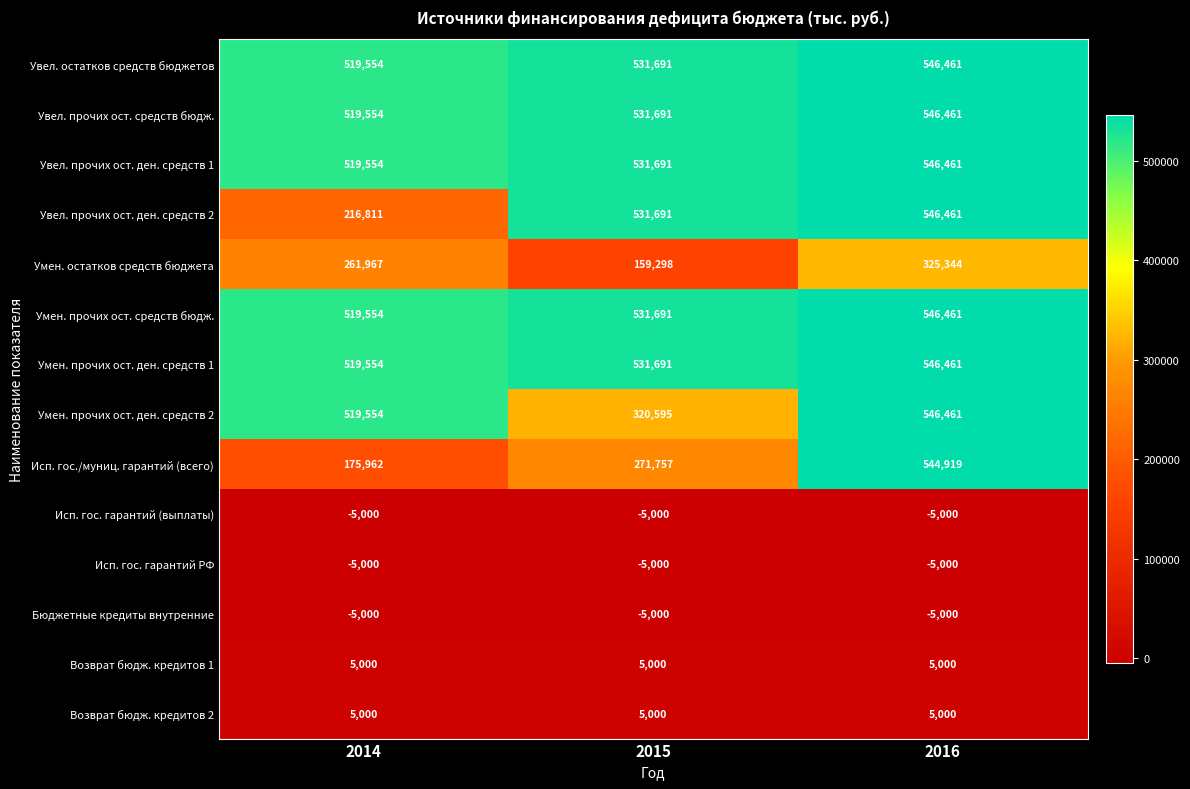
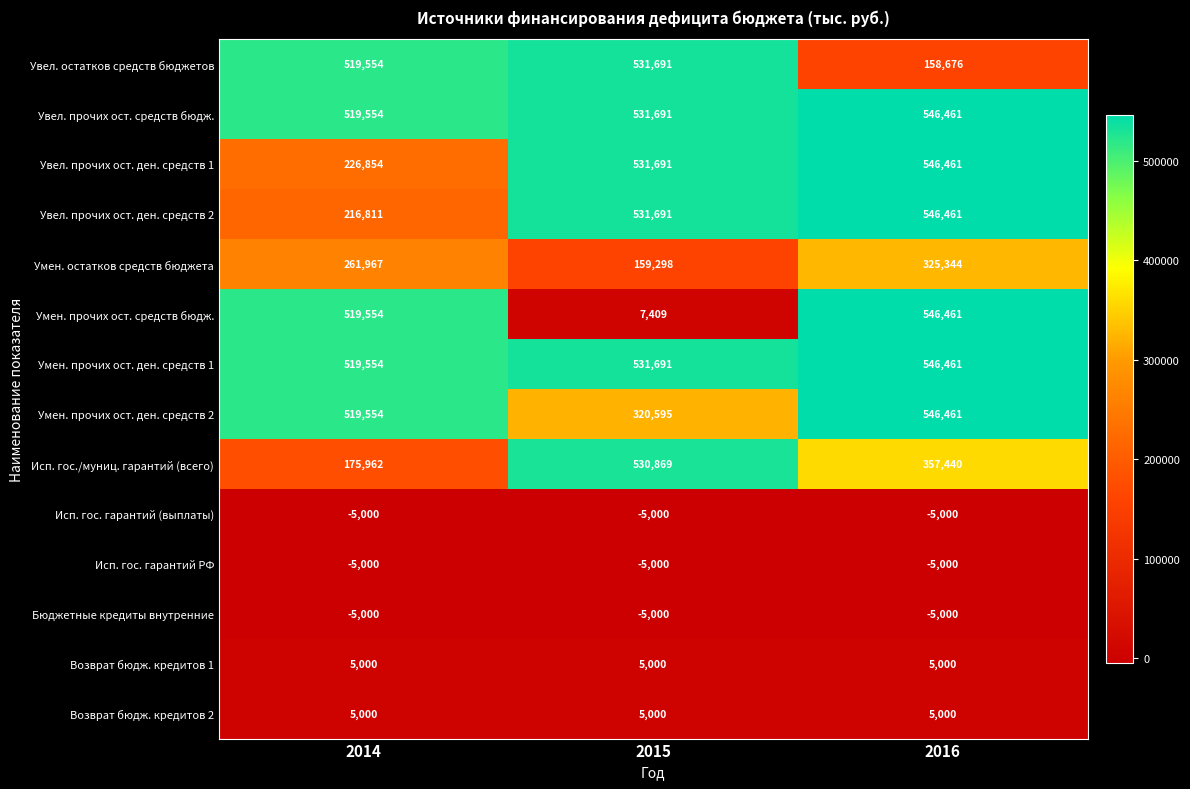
Увел. остатков средств бюджетов, 2016: 546,461 -> 158,676
Увел. прочих ост. ден. средств 1, 2014: 519,554 -> 226,854
Умен. прочих ост. средств бюдж., 2015: 531,691 -> 7,409
Исп. гос./муниц. гарантий (всего), 2015: 271,757 -> 530,869
Исп. гос./муниц. гарантий (всего), 2016: 544,919 -> 357,440
